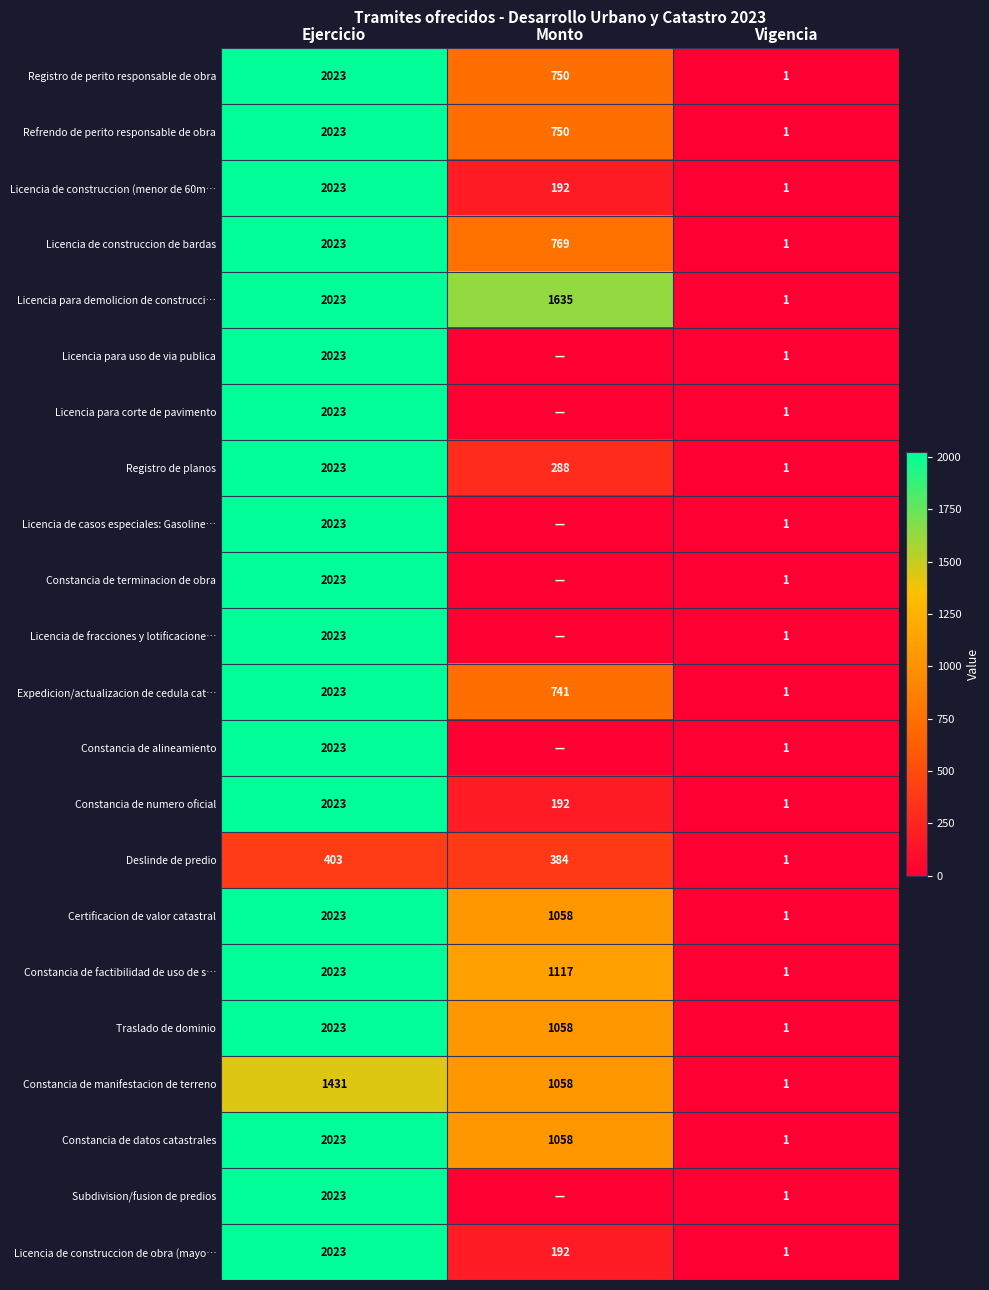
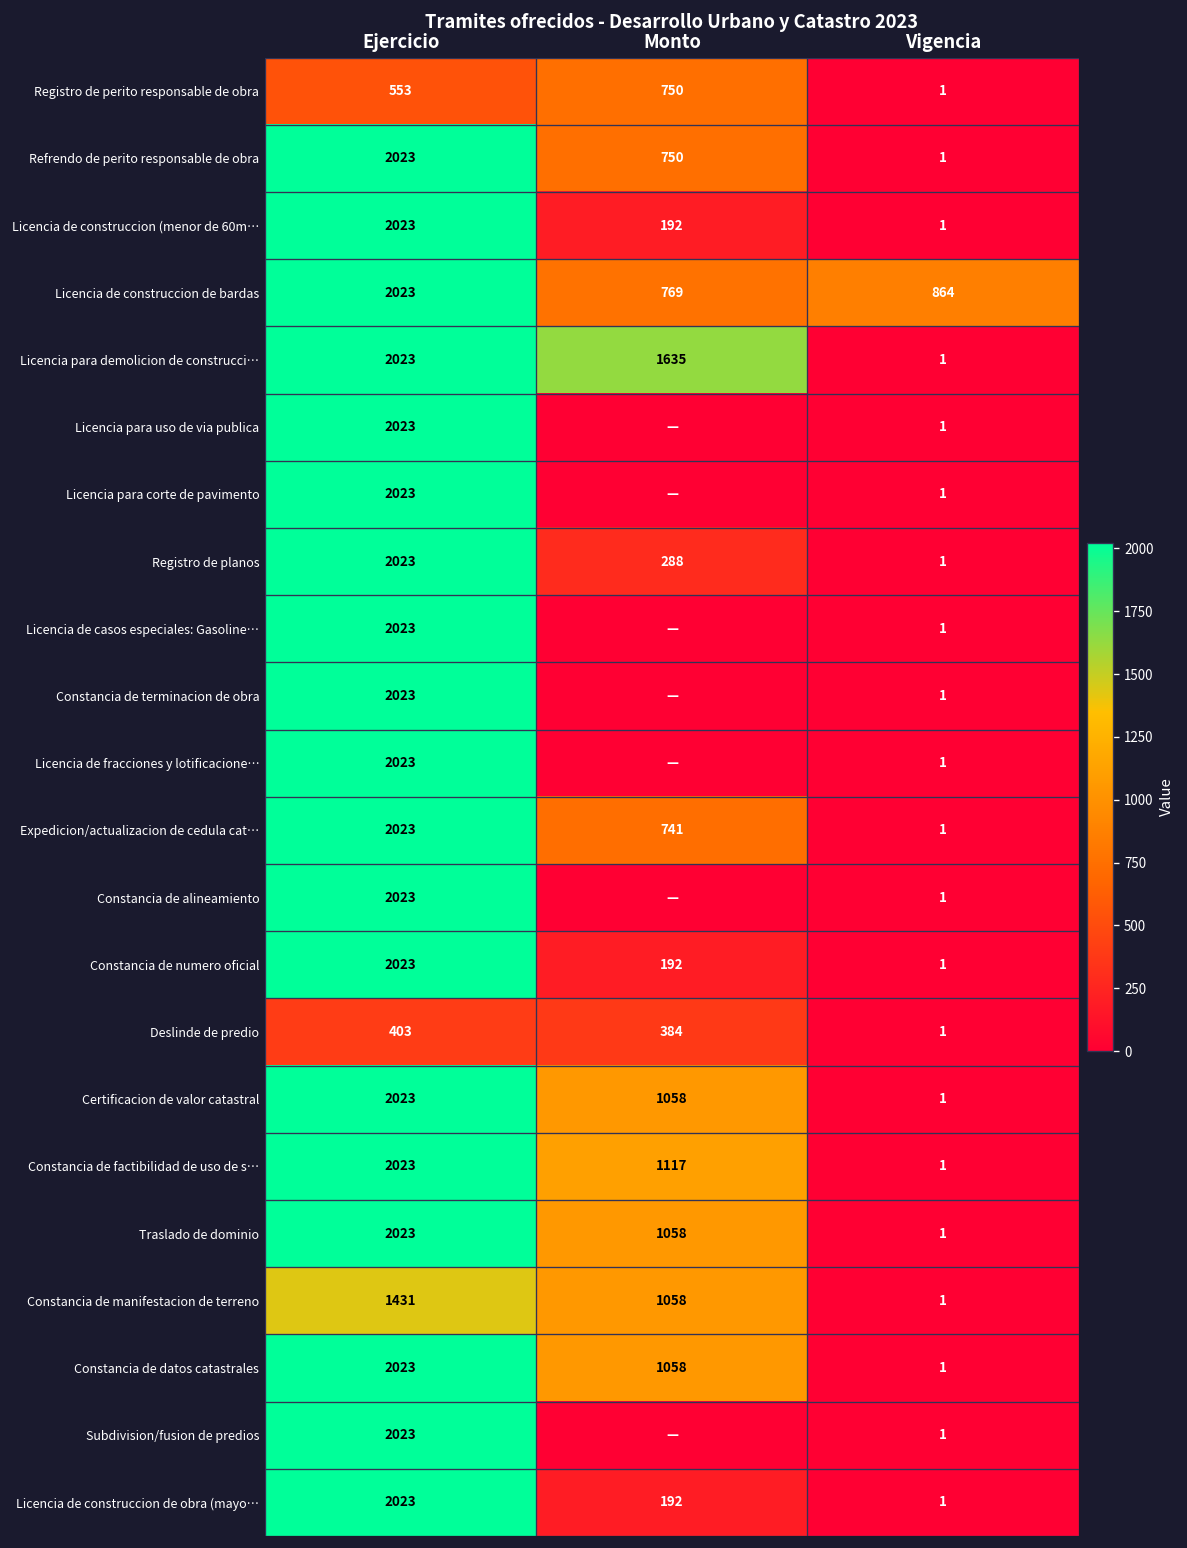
Registro de perito responsable de obra, Ejercicio: 2023 -> 553
Licencia de construccion de bardas, Vigencia: 1 -> 864
